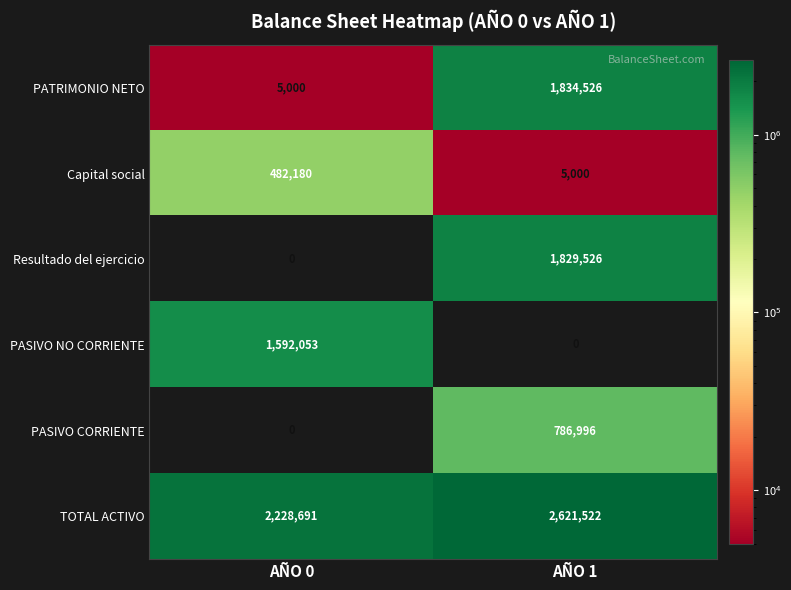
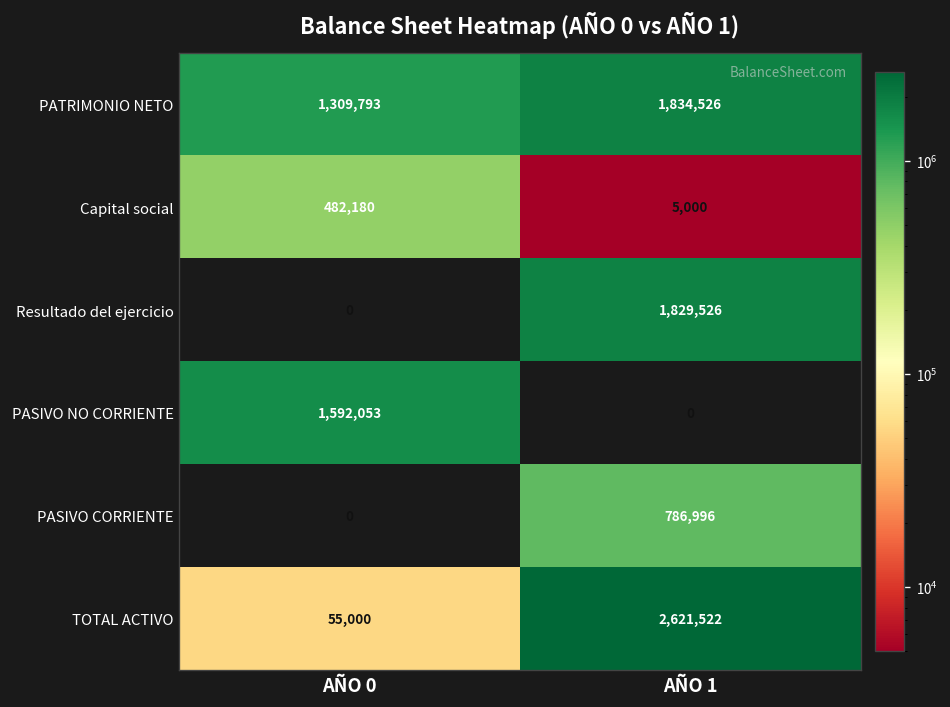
PATRIMONIO NETO, AÑO 0: 5,000 -> 1,309,793
TOTAL ACTIVO, AÑO 0: 2,228,691 -> 55,000
